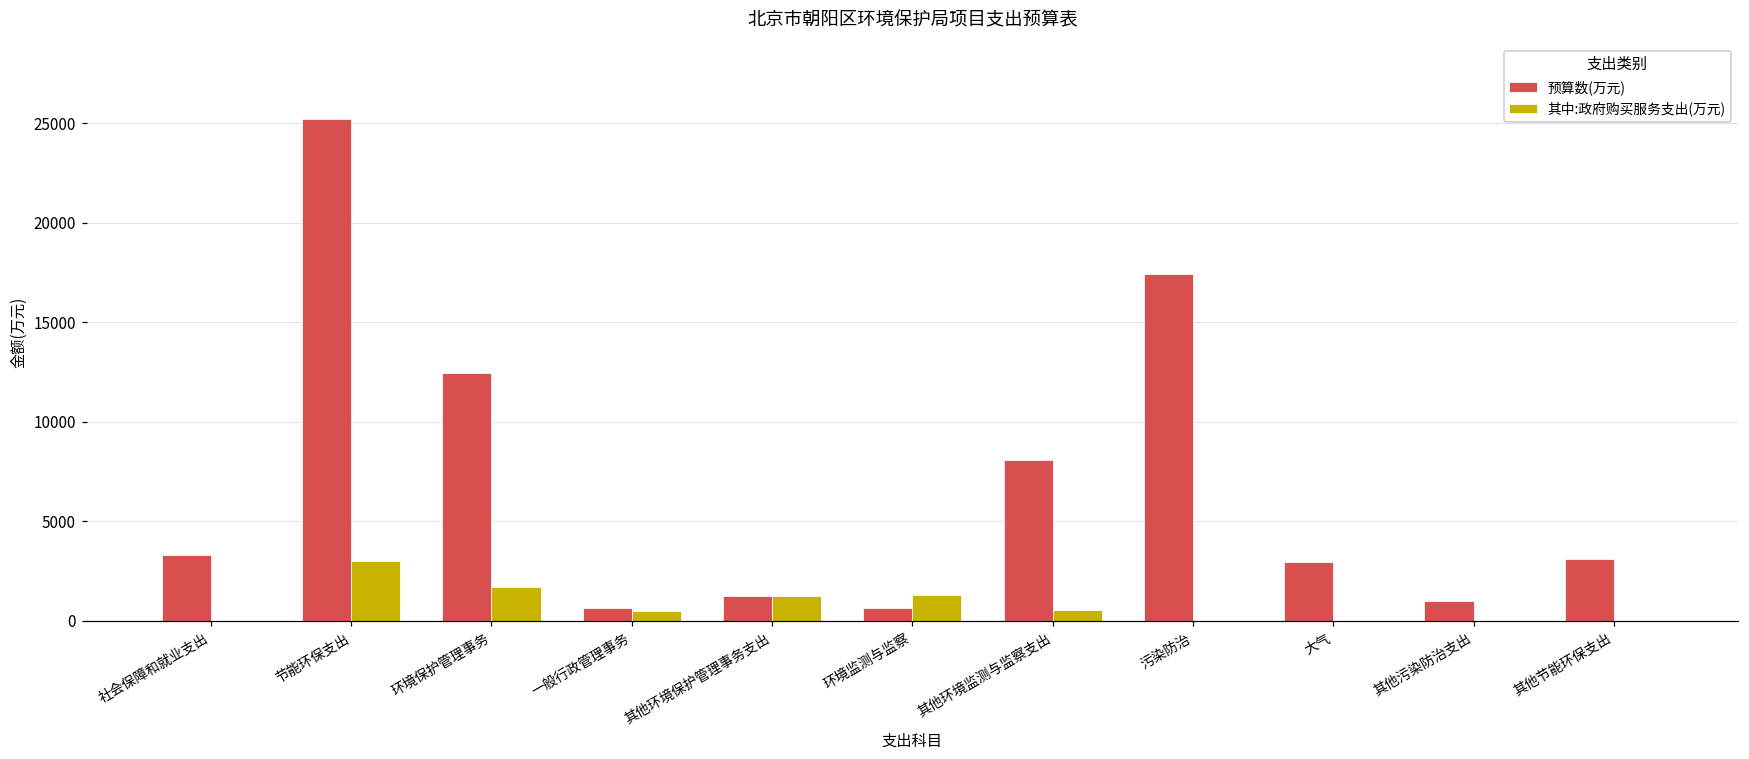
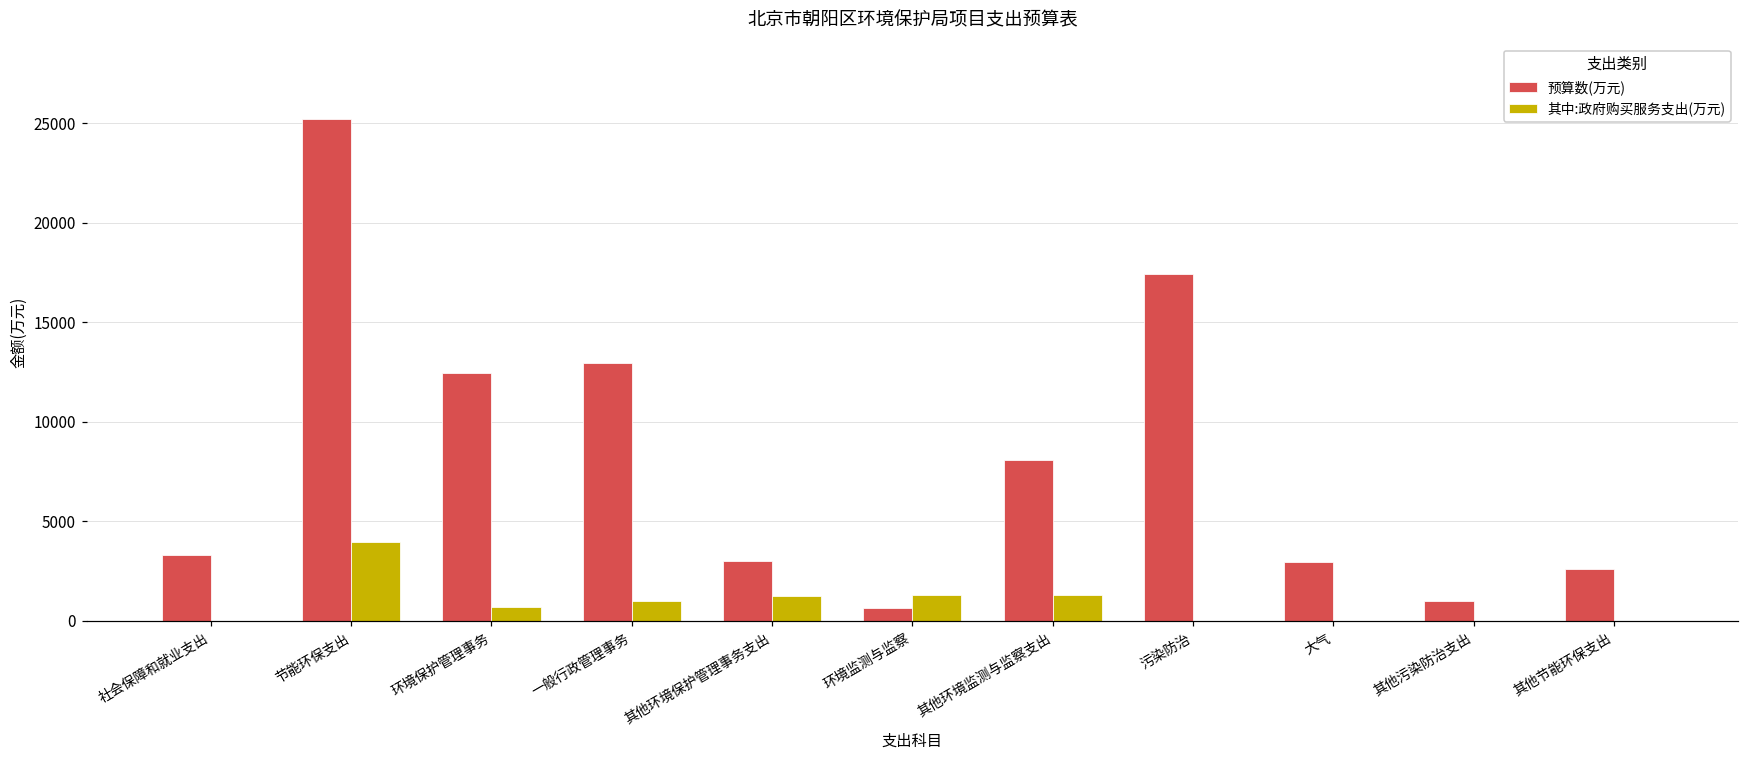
其中:政府购买服务支出(万元), 节能环保支出: 3000 -> 4000
其中:政府购买服务支出(万元), 环境保护管理事务: 1700 -> 700
预算数(万元), 一般行政管理事务: 700 -> 13000
其中:政府购买服务支出(万元), 一般行政管理事务: 500 -> 1000
预算数(万元), 其他环境保护管理事务支出: 1200 -> 3000
其中:政府购买服务支出(万元), 其他环境监测与监察支出: 500 -> 1300
预算数(万元), 其他节能环保支出: 3100 -> 2600
